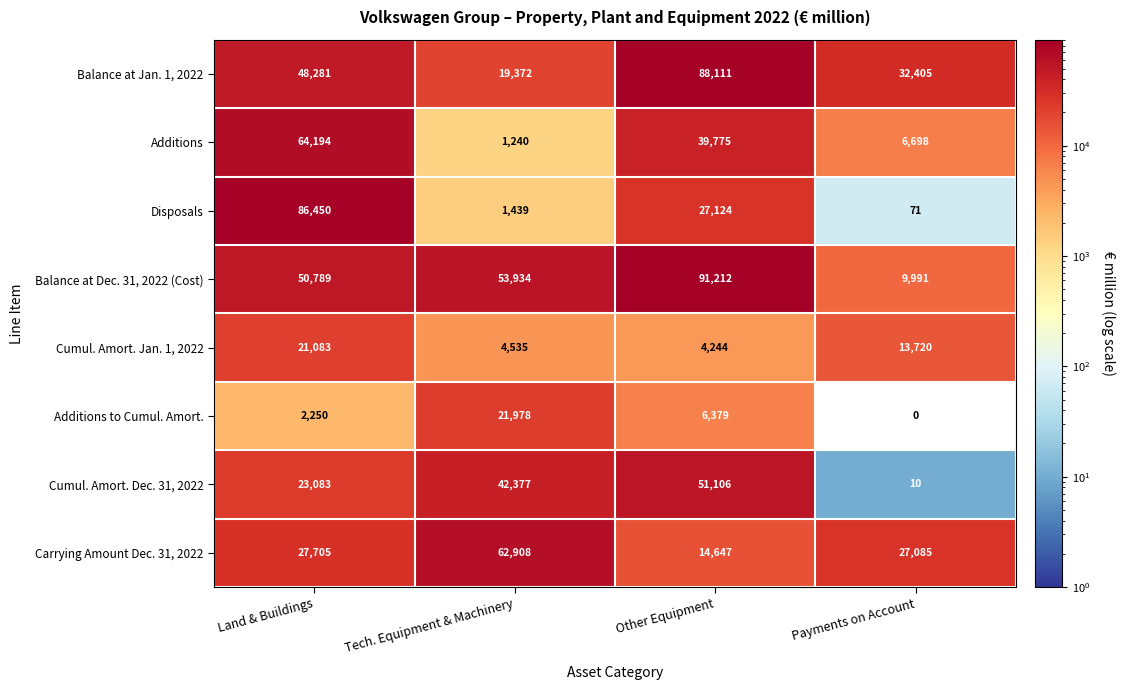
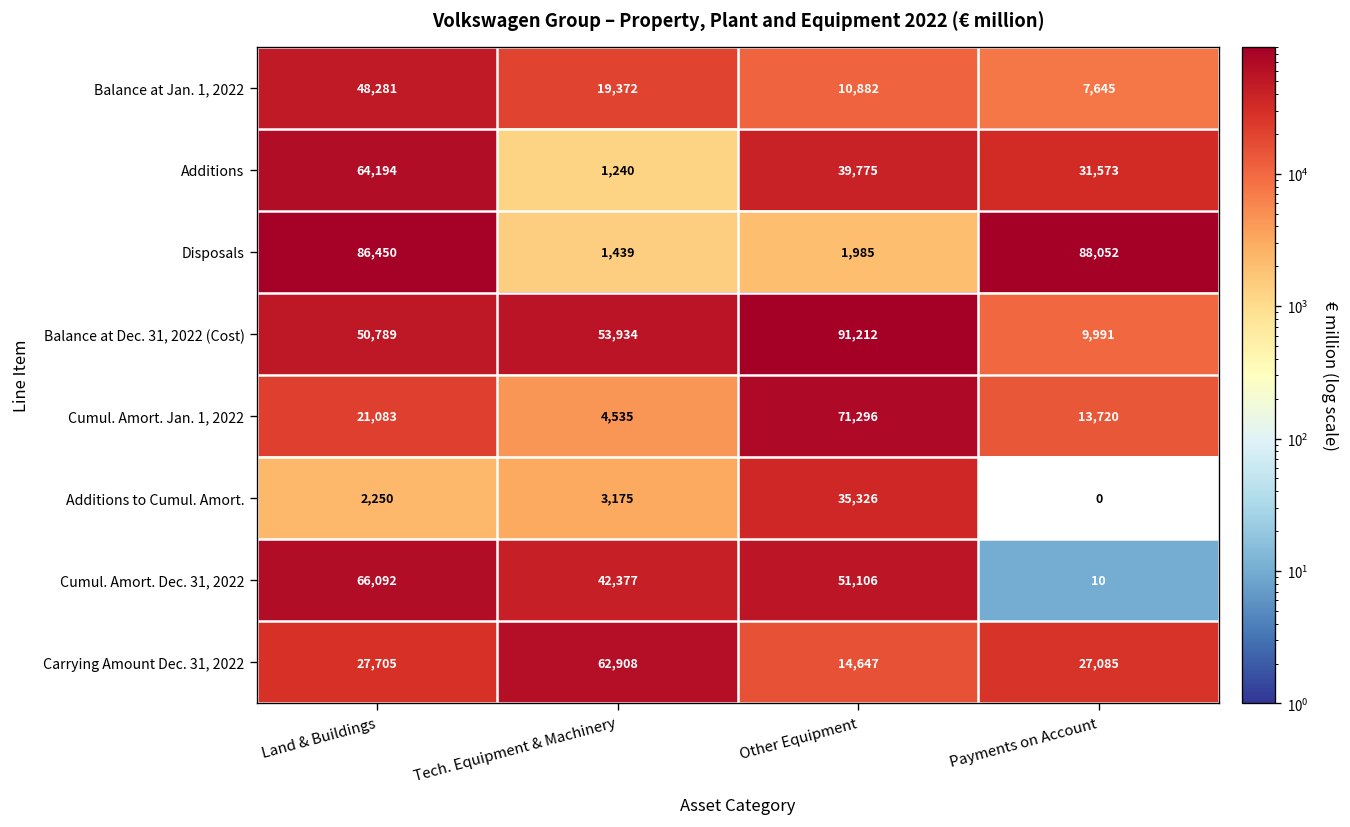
Balance at Jan. 1, 2022, Other Equipment: 88,111 -> 10,882
Balance at Jan. 1, 2022, Payments on Account: 32,405 -> 7,645
Additions, Payments on Account: 6,698 -> 31,573
Disposals, Other Equipment: 27,124 -> 1,985
Disposals, Payments on Account: 71 -> 88,052
Cumul. Amort. Jan. 1, 2022, Other Equipment: 4,244 -> 71,296
Additions to Cumul. Amort., Tech. Equipment & Machinery: 21,978 -> 3,175
Additions to Cumul. Amort., Other Equipment: 6,379 -> 35,326
Cumul. Amort. Dec. 31, 2022, Land & Buildings: 23,083 -> 66,092
